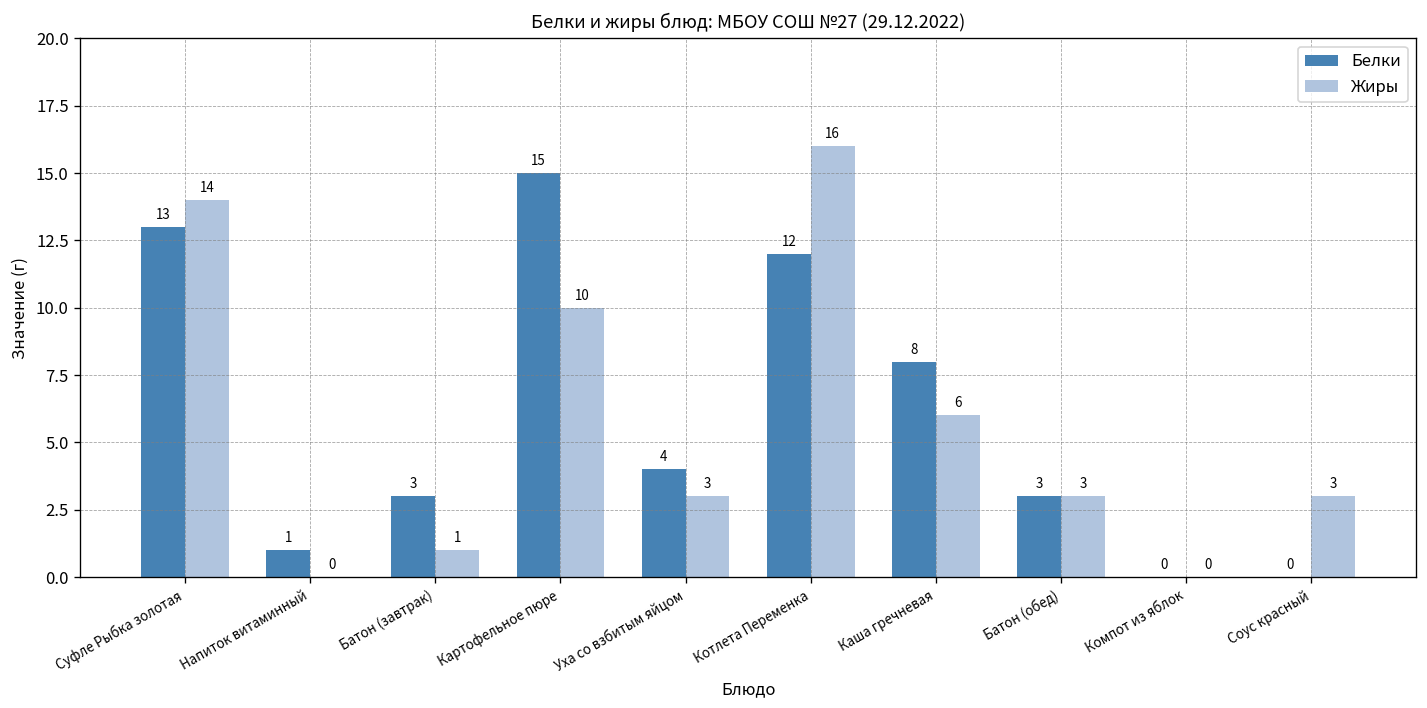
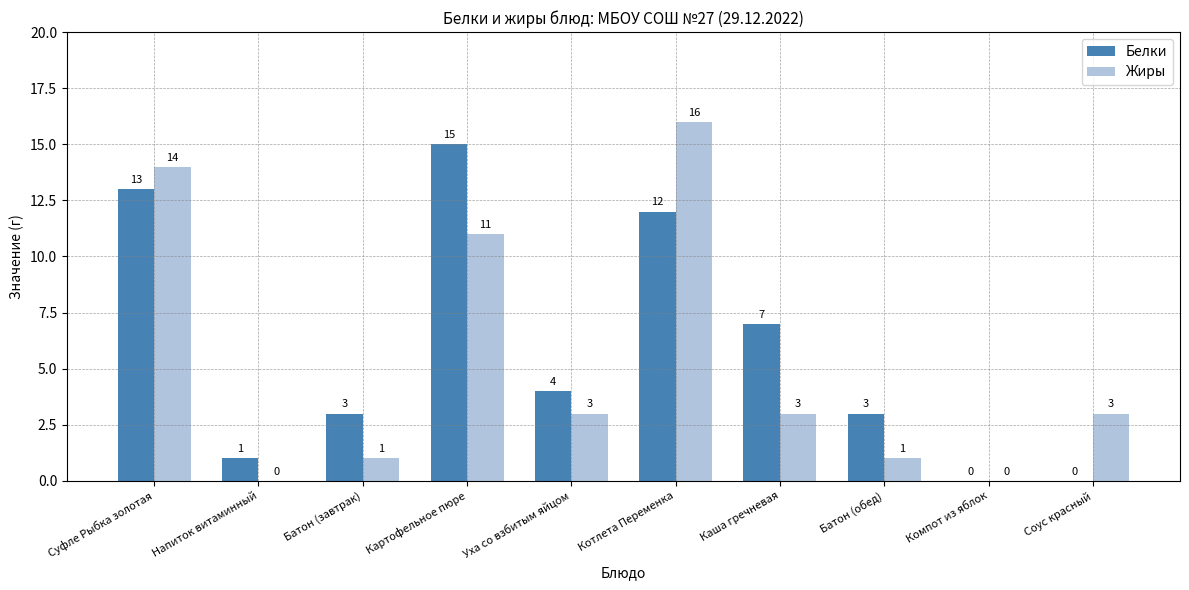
Жиры, Картофельное пюре: 10 -> 11
Белки, Каша гречневая: 8 -> 7
Жиры, Каша гречневая: 6 -> 3
Жиры, Батон (обед): 3 -> 1
